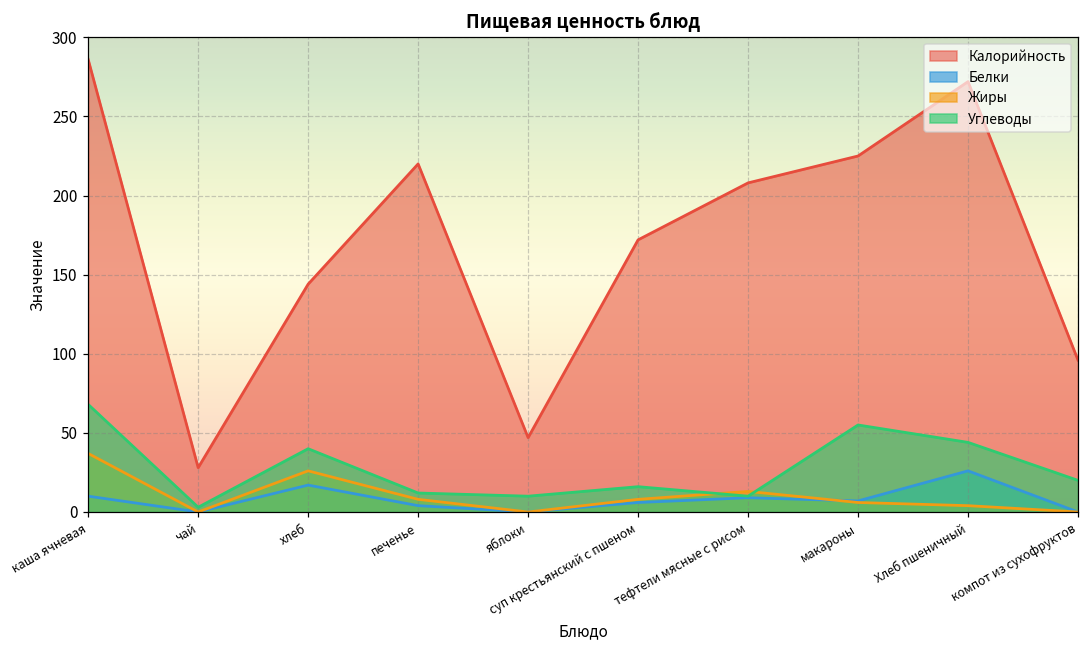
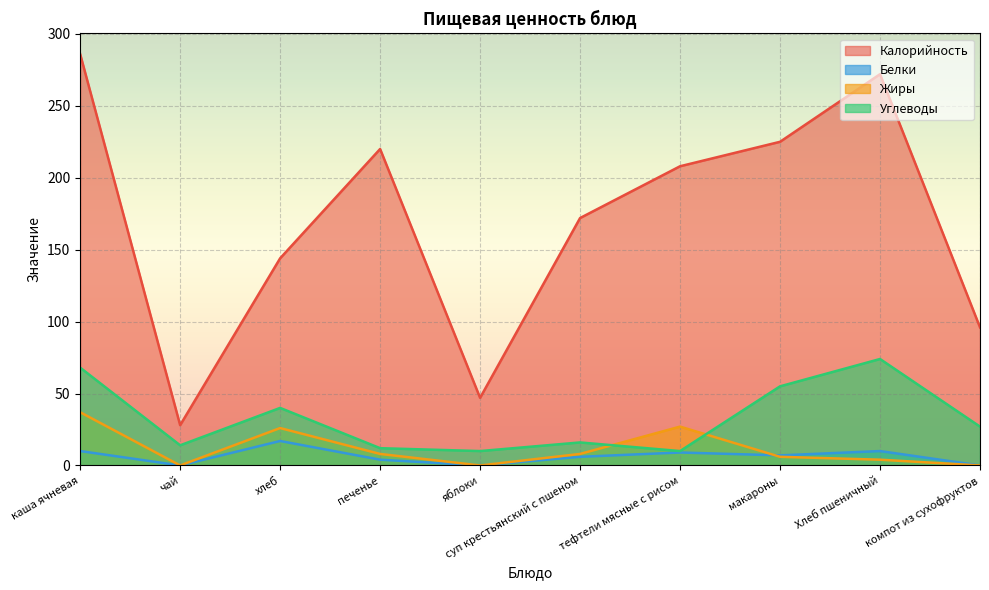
Углеводы, чай: 3 -> 14
Жиры, тефтели мясные с рисом: 13 -> 27
Белки, Хлеб пшеничный: 26 -> 10
Углеводы, Хлеб пшеничный: 44 -> 74
Углеводы, компот из сухофруктов: 20 -> 27
